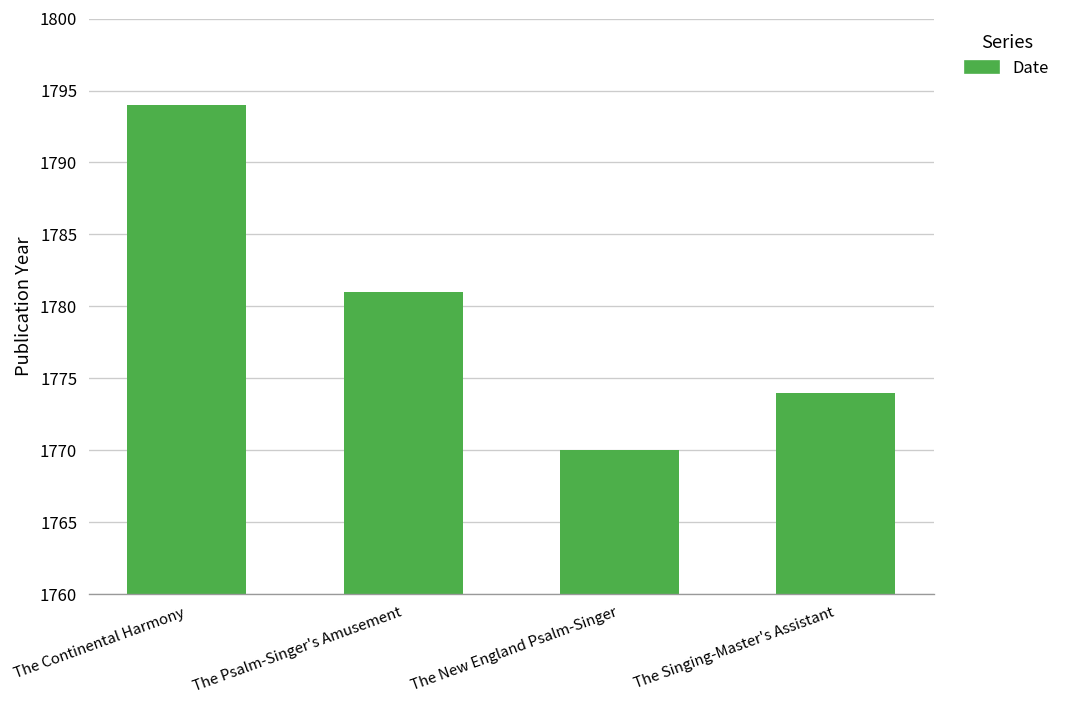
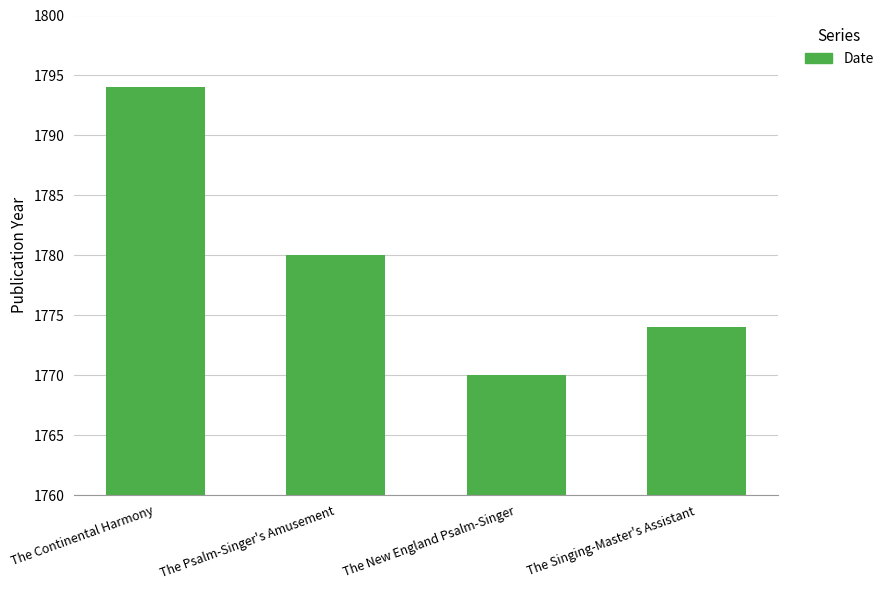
The Psalm-Singer's Amusement: 1781 -> 1780
